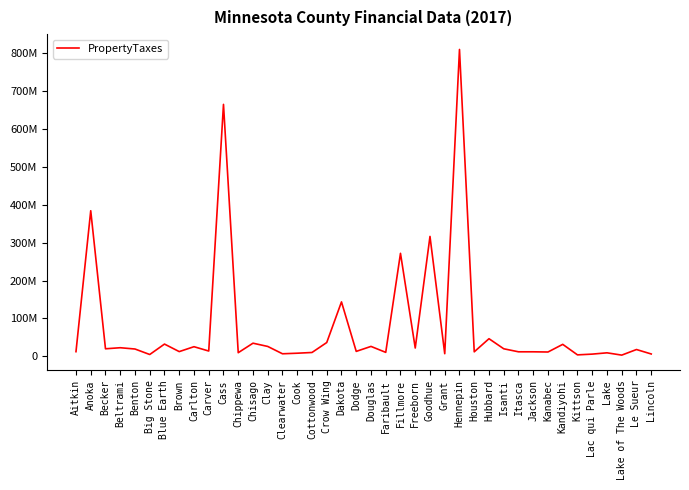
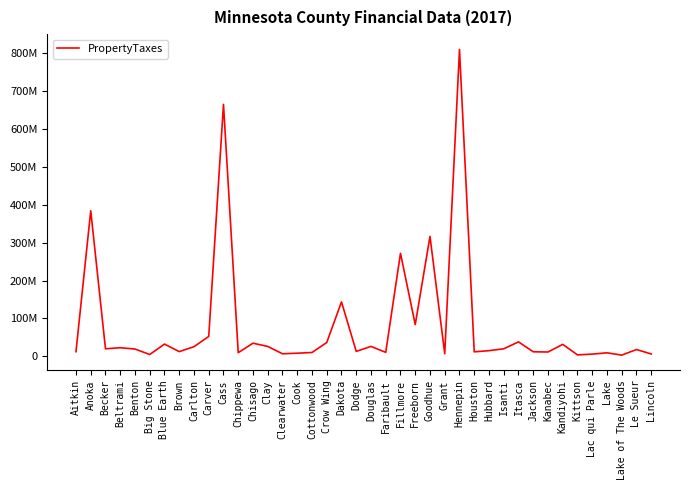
Carver: 10000000 -> 50000000
Freeborn: 20000000 -> 80000000
Hubbard: 50000000 -> 10000000
Itasca: 10000000 -> 40000000
